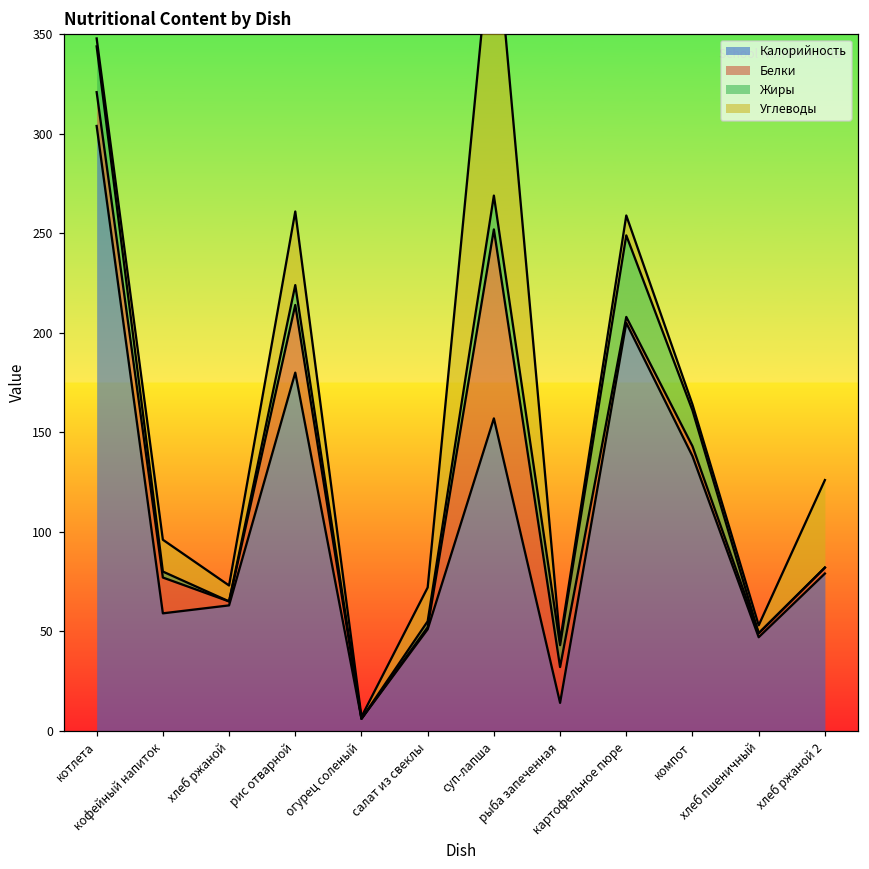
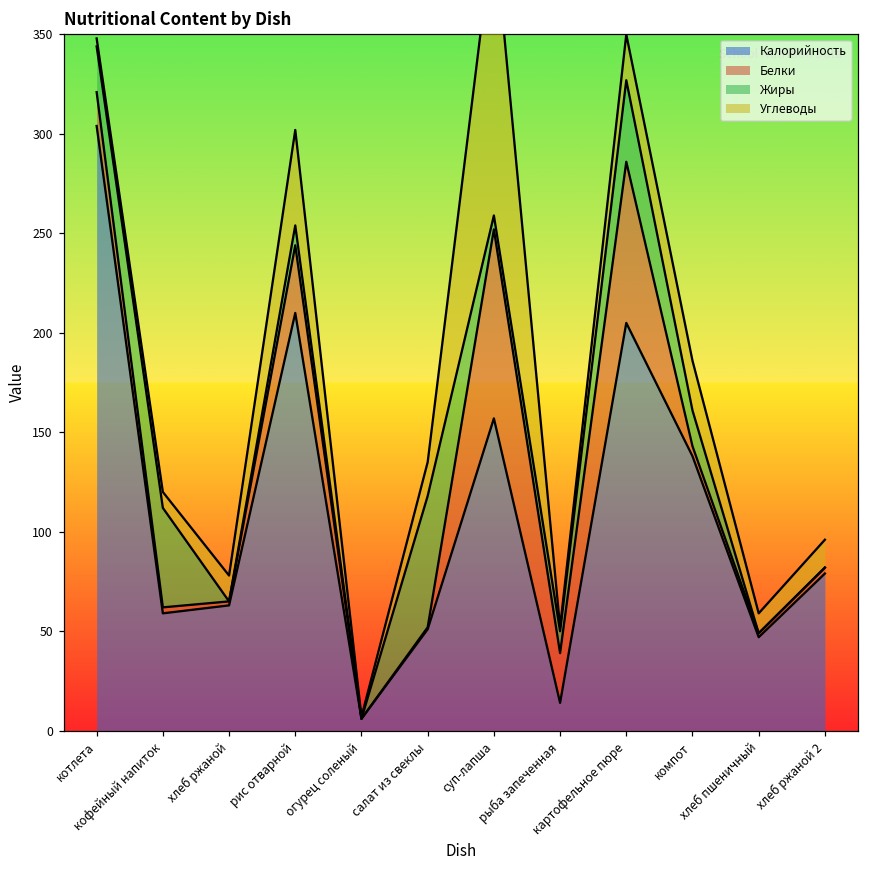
Белки, кофейный напиток: 18 -> 3
Жиры, кофейный напиток: 3 -> 50
Углеводы, кофейный напиток: 16 -> 8
Углеводы, хлеб ржаной: 8 -> 13
Калорийность, рис отварной: 180 -> 210
Углеводы, рис отварной: 37 -> 48
Жиры, салат из свеклы: 3 -> 66
Жиры, суп-лапша: 17 -> 7
Белки, рыба запеченная: 18 -> 25
Белки, картофельное пюре: 3 -> 81
Углеводы, картофельное пюре: 10 -> 23
Углеводы, компот: 3 -> 25
Углеводы, хлеб пшеничный: 4 -> 10
Углеводы, хлеб ржаной 2: 44 -> 14
